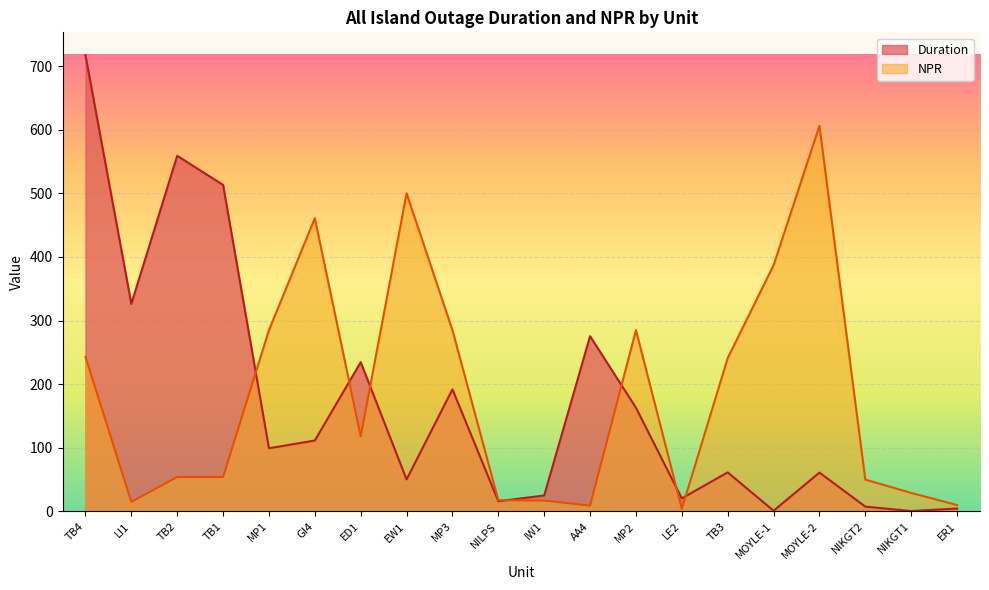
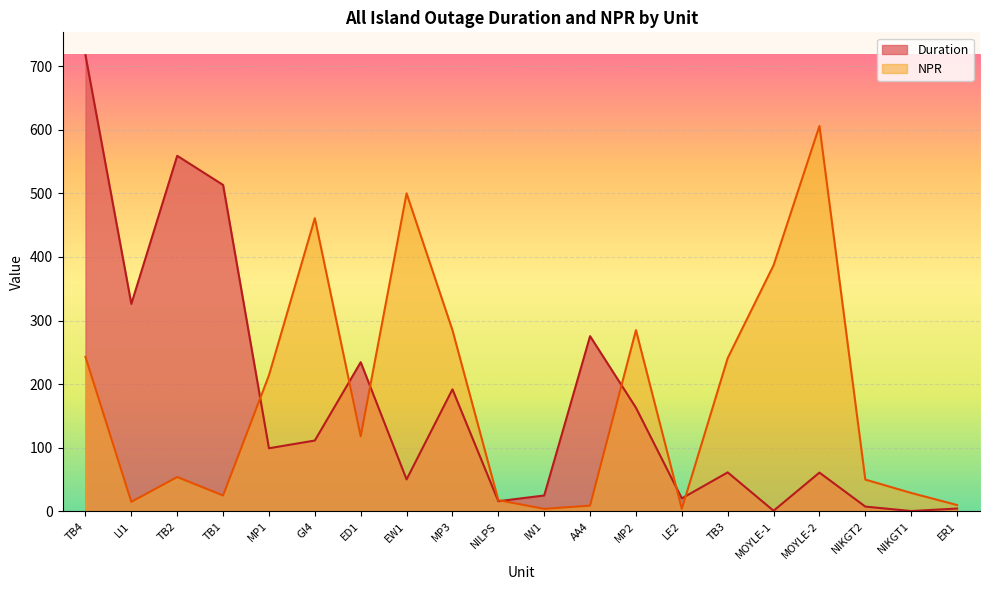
NPR, TB1: 50 -> 30
NPR, MP1: 290 -> 210
NPR, IW1: 20 -> 0
